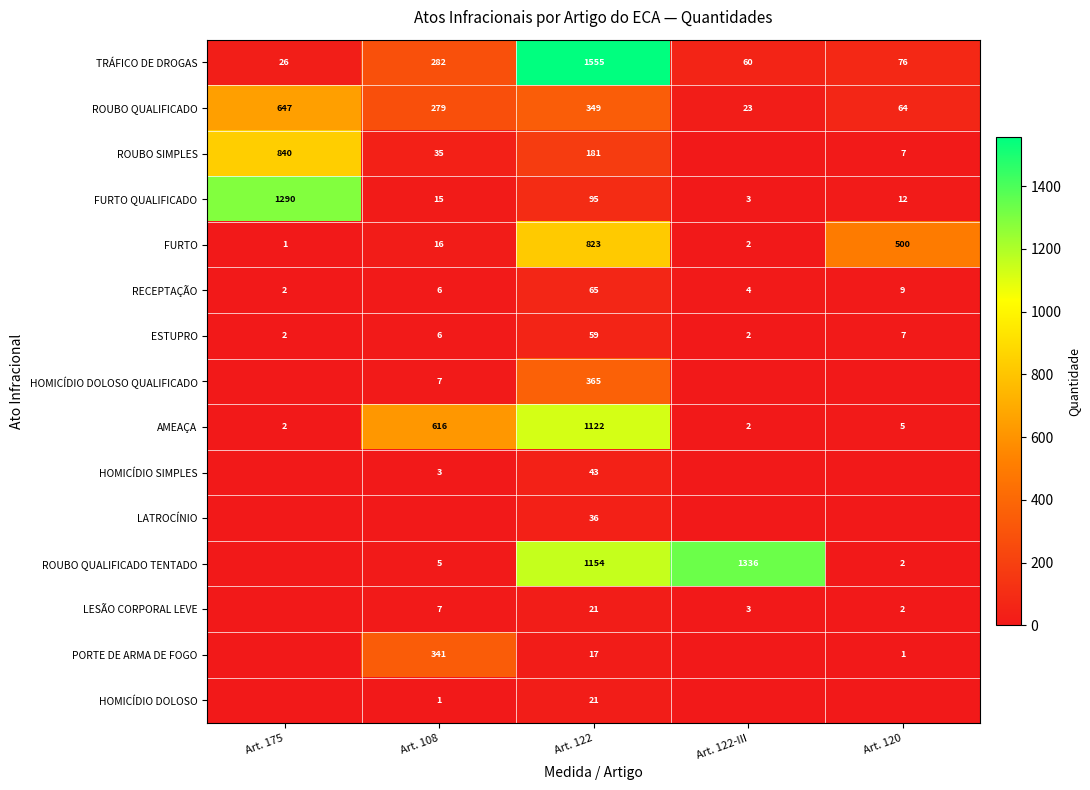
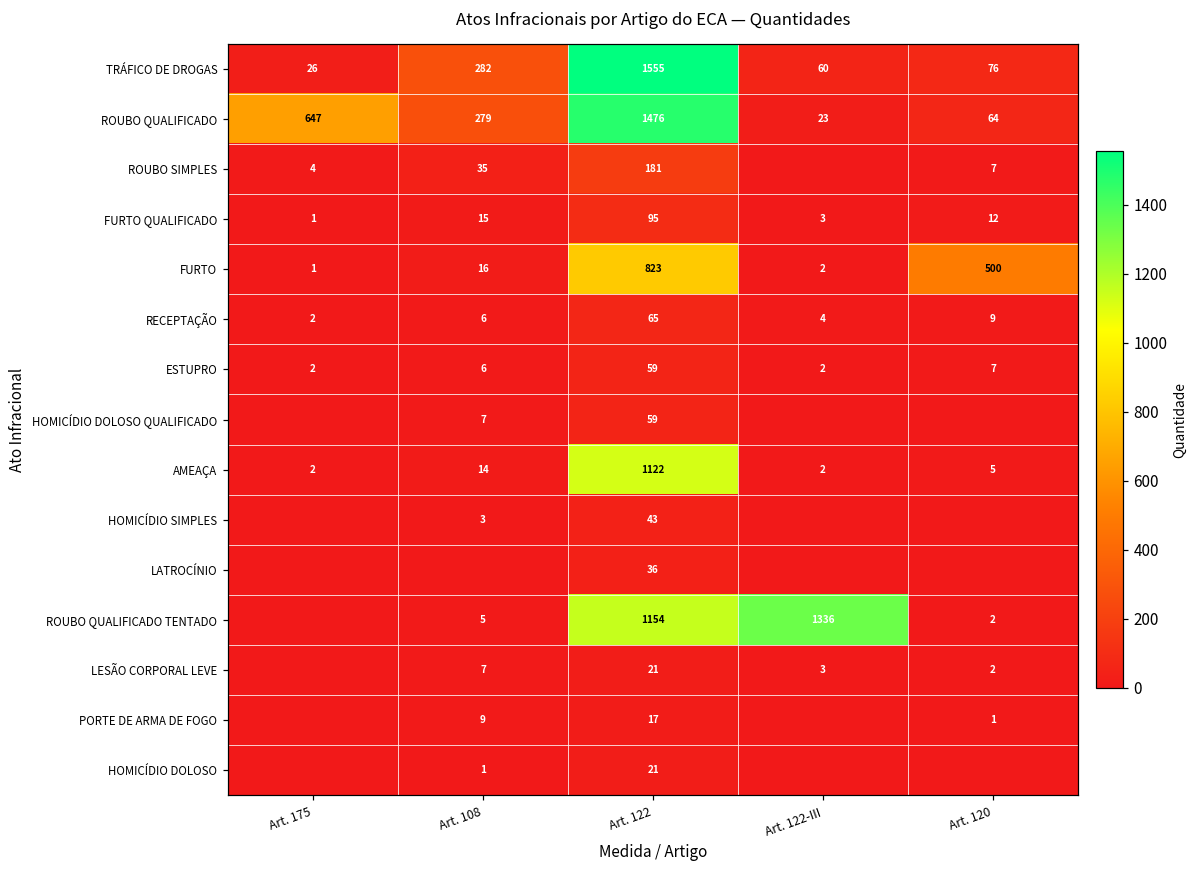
ROUBO QUALIFICADO, Art. 122: 349 -> 1476
ROUBO SIMPLES, Art. 175: 840 -> 4
FURTO QUALIFICADO, Art. 175: 1290 -> 1
HOMICÍDIO DOLOSO QUALIFICADO, Art. 122: 365 -> 59
AMEAÇA, Art. 108: 616 -> 14
PORTE DE ARMA DE FOGO, Art. 108: 341 -> 9
